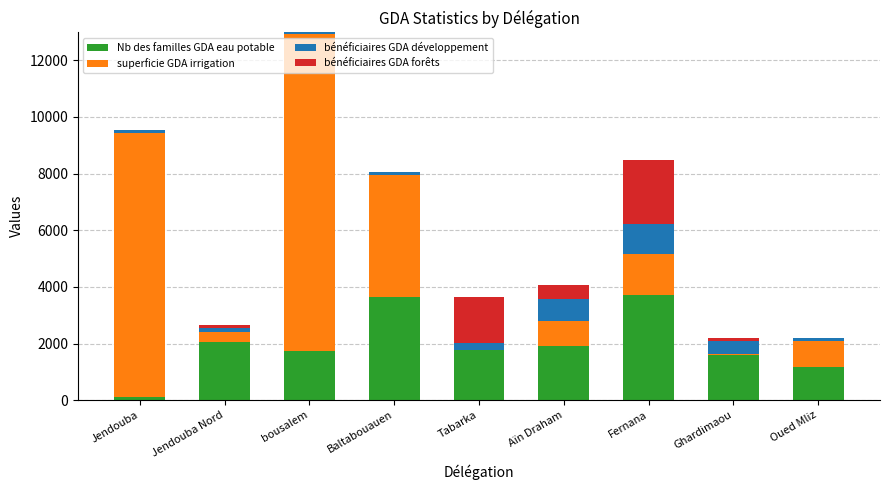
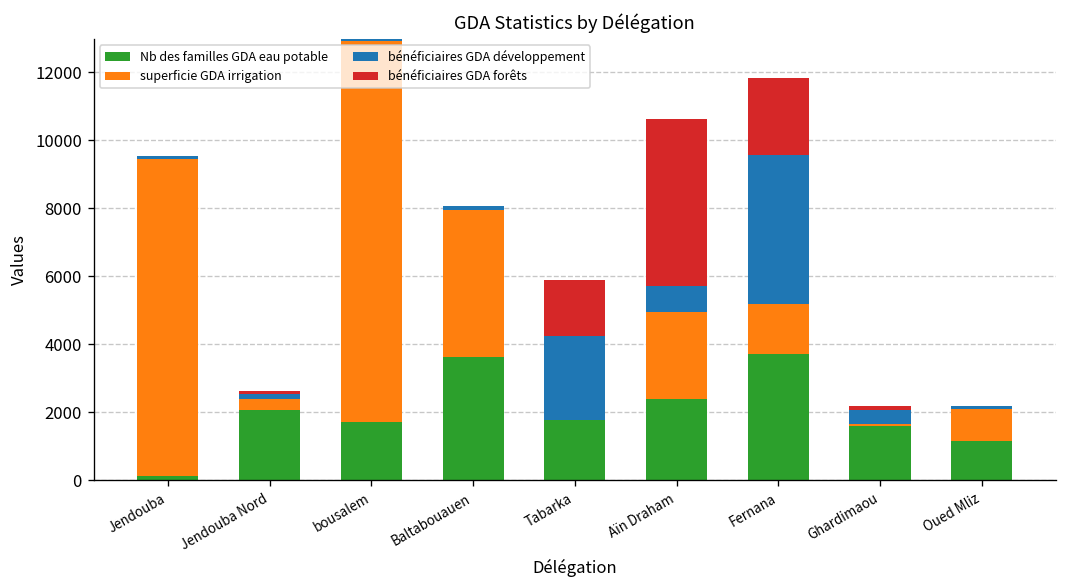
bénéficiaires GDA développement, Tabarka: 200 -> 2500
Nb des familles GDA eau potable, Aïn Draham: 1900 -> 2400
superficie GDA irrigation, Aïn Draham: 900 -> 2600
bénéficiaires GDA forêts, Aïn Draham: 500 -> 4900
bénéficiaires GDA développement, Fernana: 1000 -> 4400
